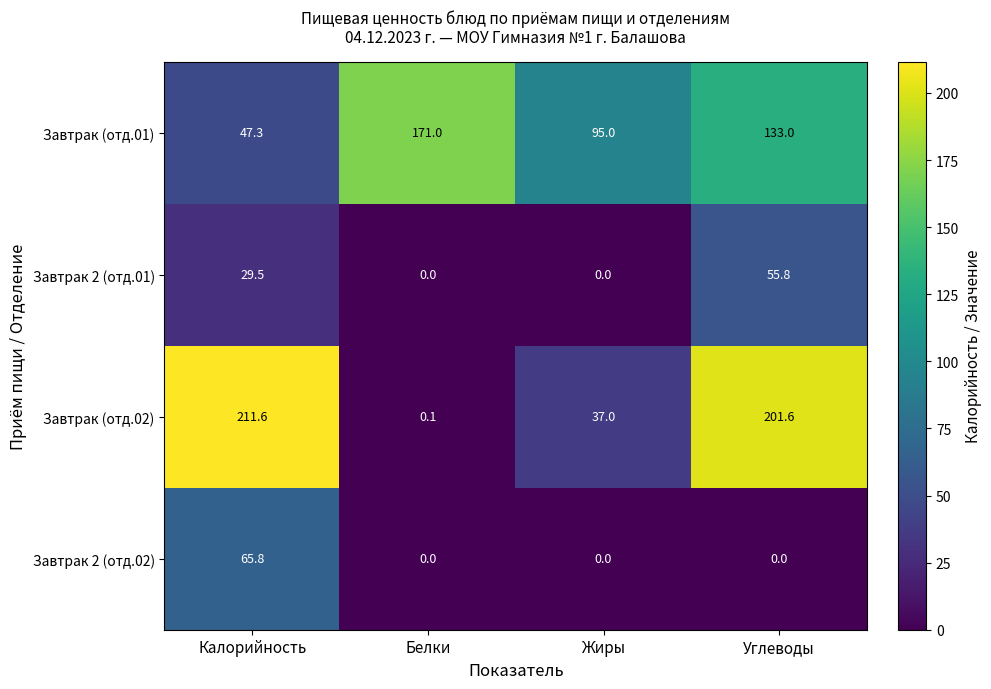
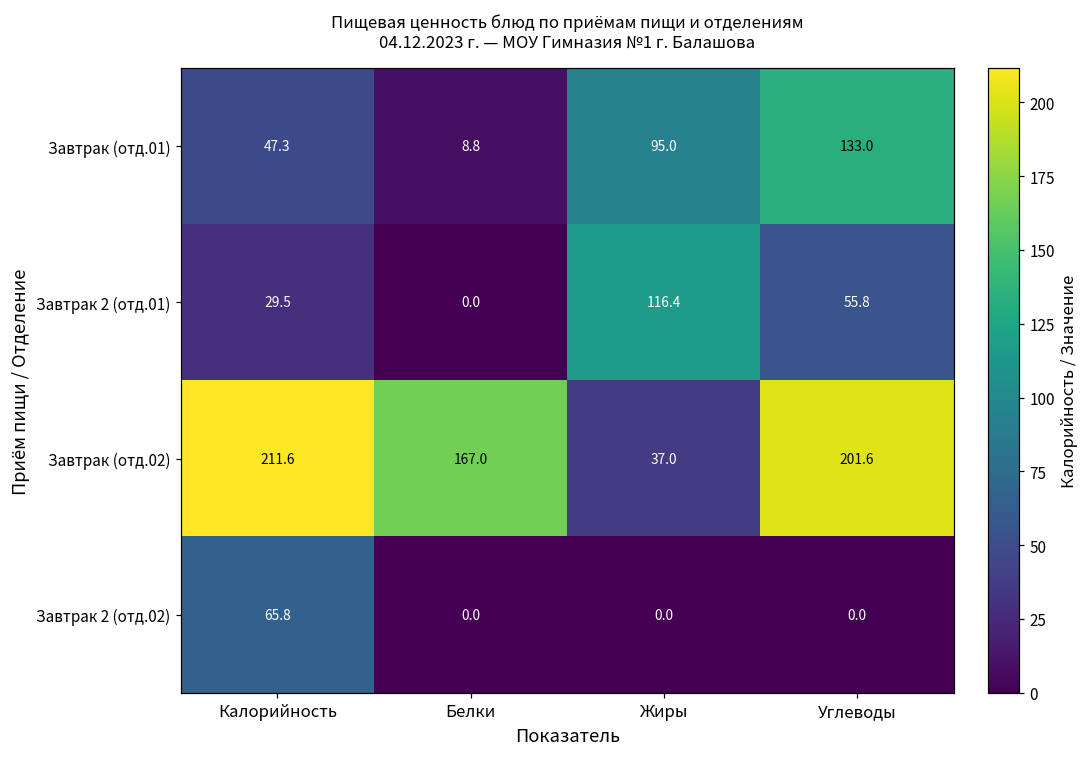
Завтрак (отд.01), Белки: 171.0 -> 8.8
Завтрак 2 (отд.01), Жиры: 0.0 -> 116.4
Завтрак (отд.02), Белки: 0.1 -> 167.0
